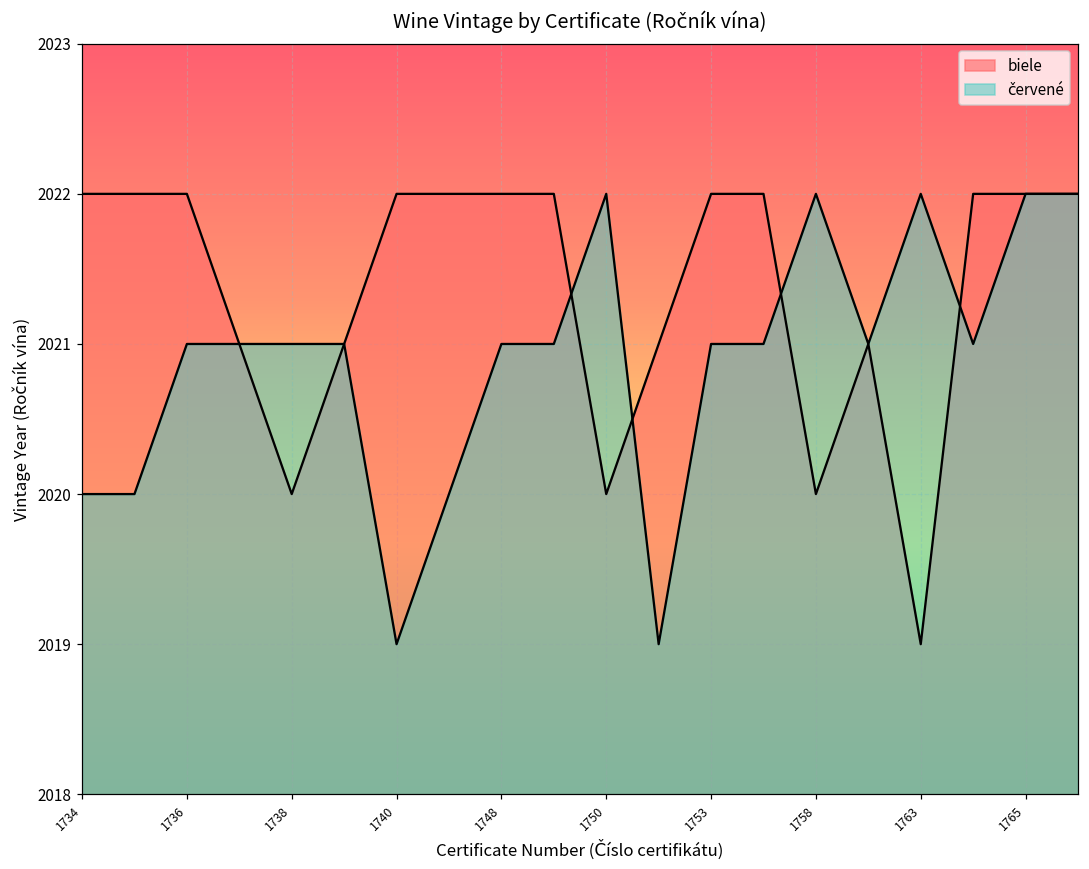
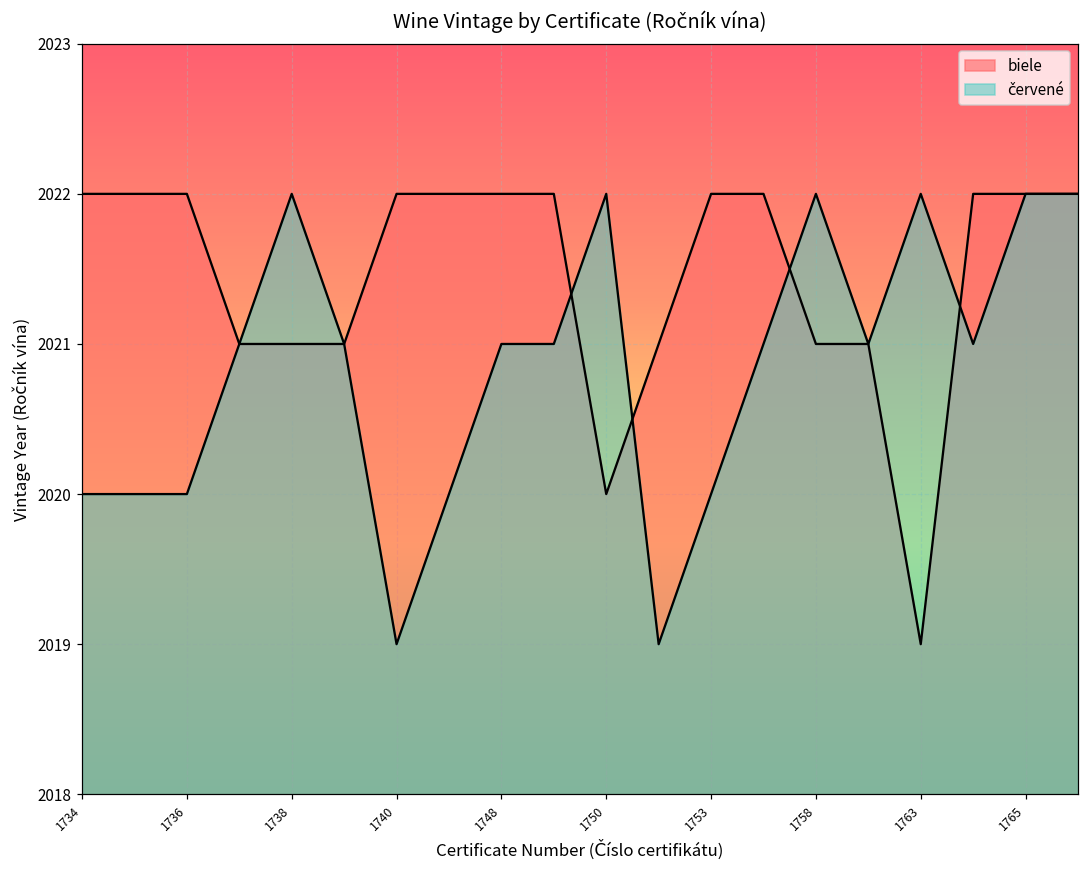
červené, 1736: 2021 -> 2020
biele, 1738: 2020 -> 2021
červené, 1738: 2021 -> 2022
červené, 1753: 2021 -> 2020
biele, 1758: 2020 -> 2021
